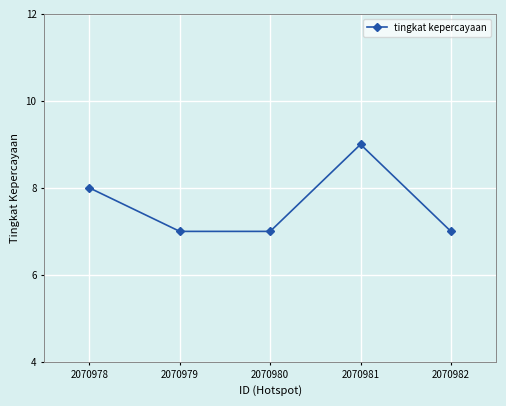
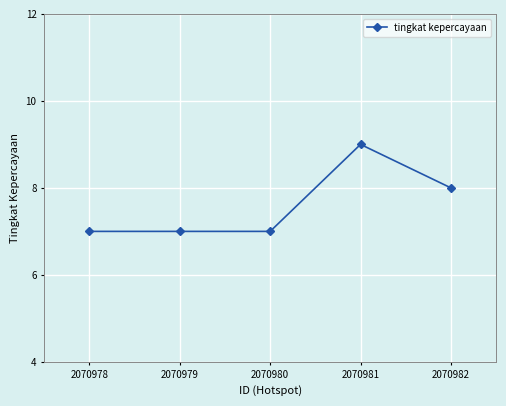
2070978: 8 -> 7
2070982: 7 -> 8
